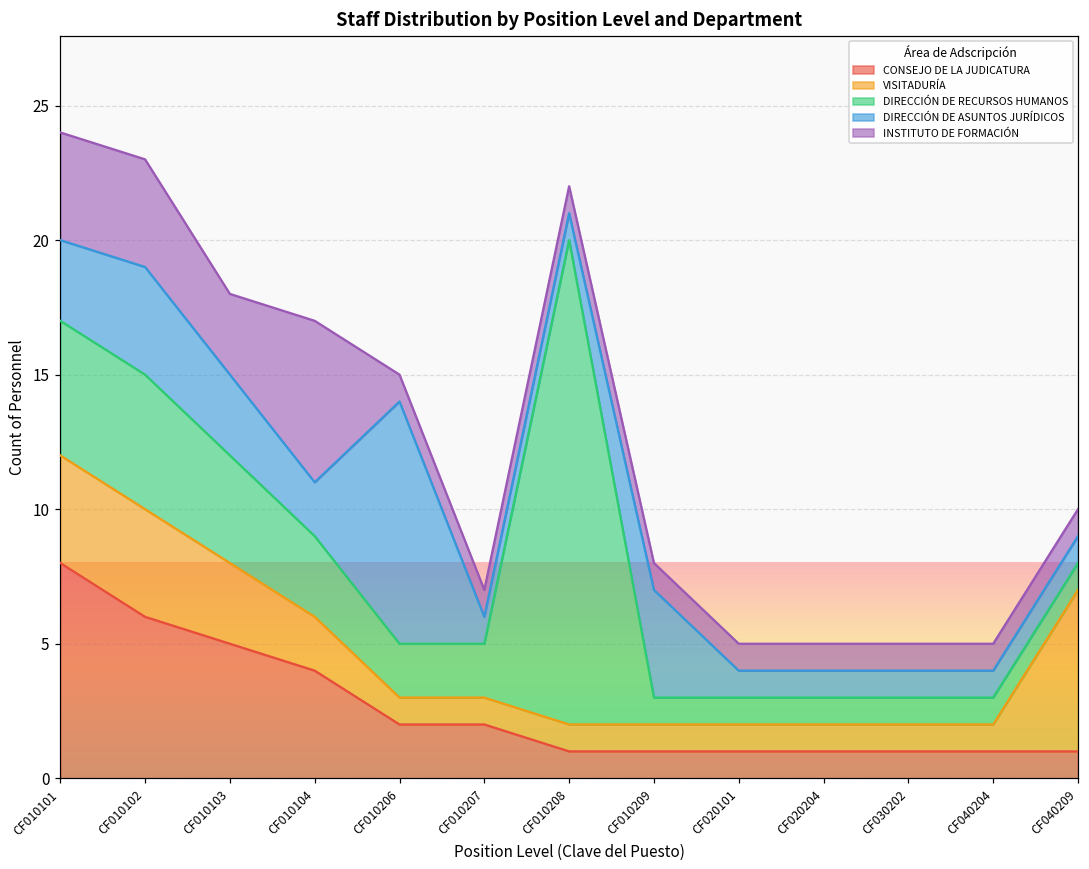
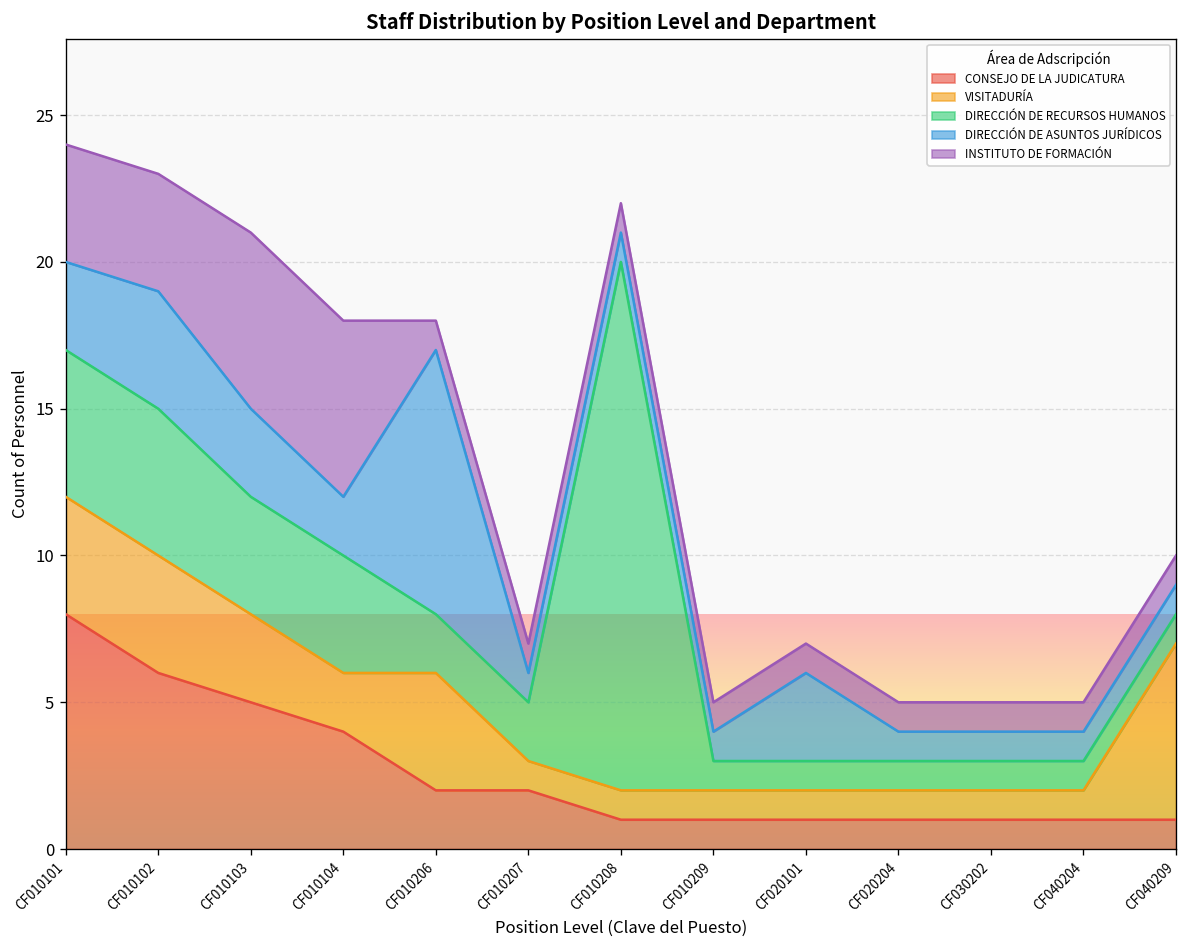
INSTITUTO DE FORMACIÓN, CF010103: 3 -> 6
DIRECCIÓN DE RECURSOS HUMANOS, CF010104: 3 -> 4
VISITADURÍA, CF010206: 1 -> 4
DIRECCIÓN DE ASUNTOS JURÍDICOS, CF010209: 4 -> 1
DIRECCIÓN DE ASUNTOS JURÍDICOS, CF020101: 1 -> 3
